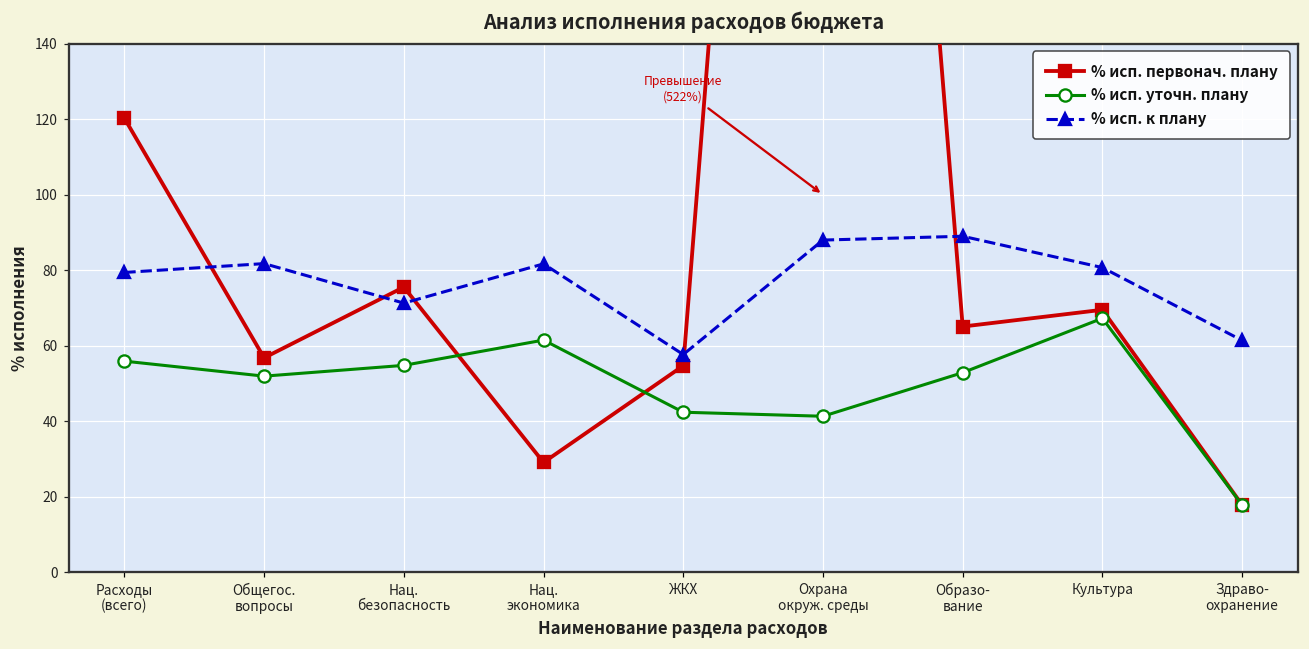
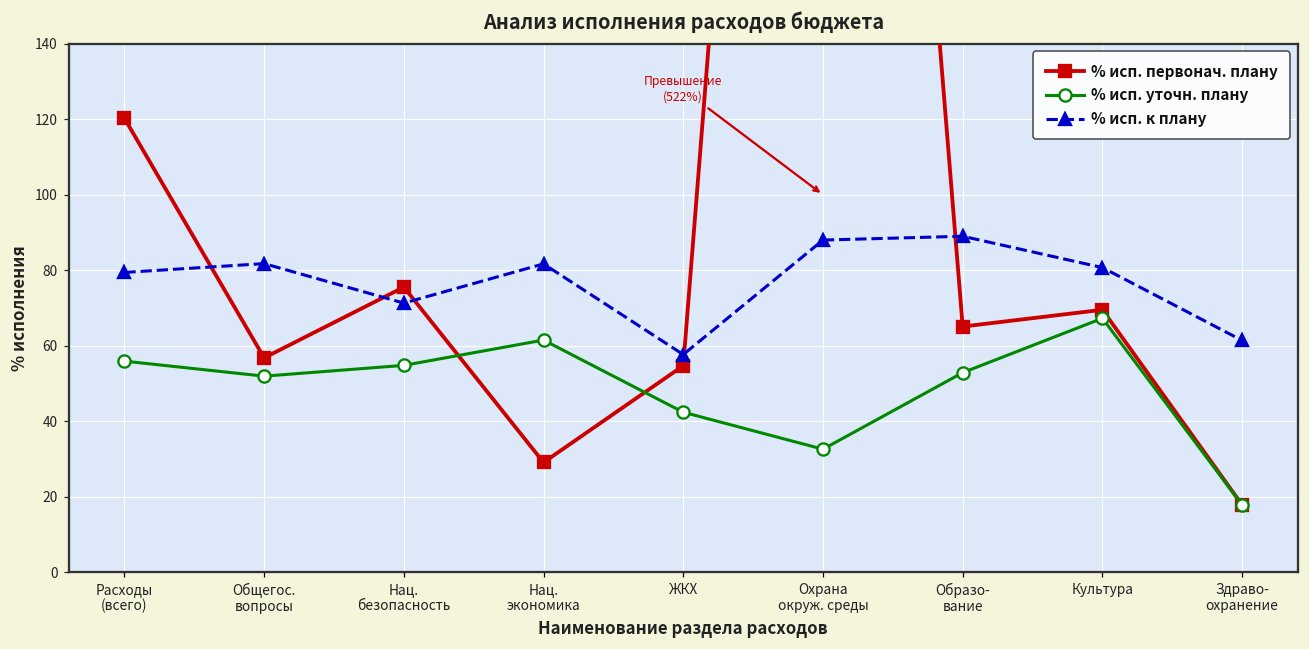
% исп. уточн. плану, Охрана окруж. среды: 41 -> 33
